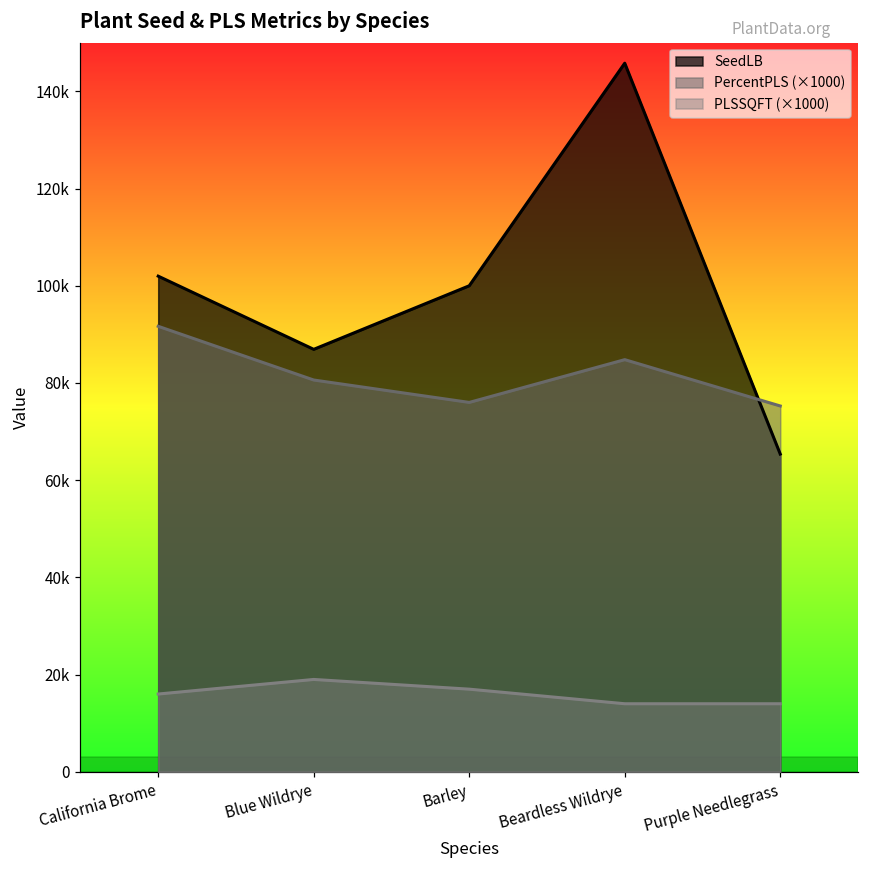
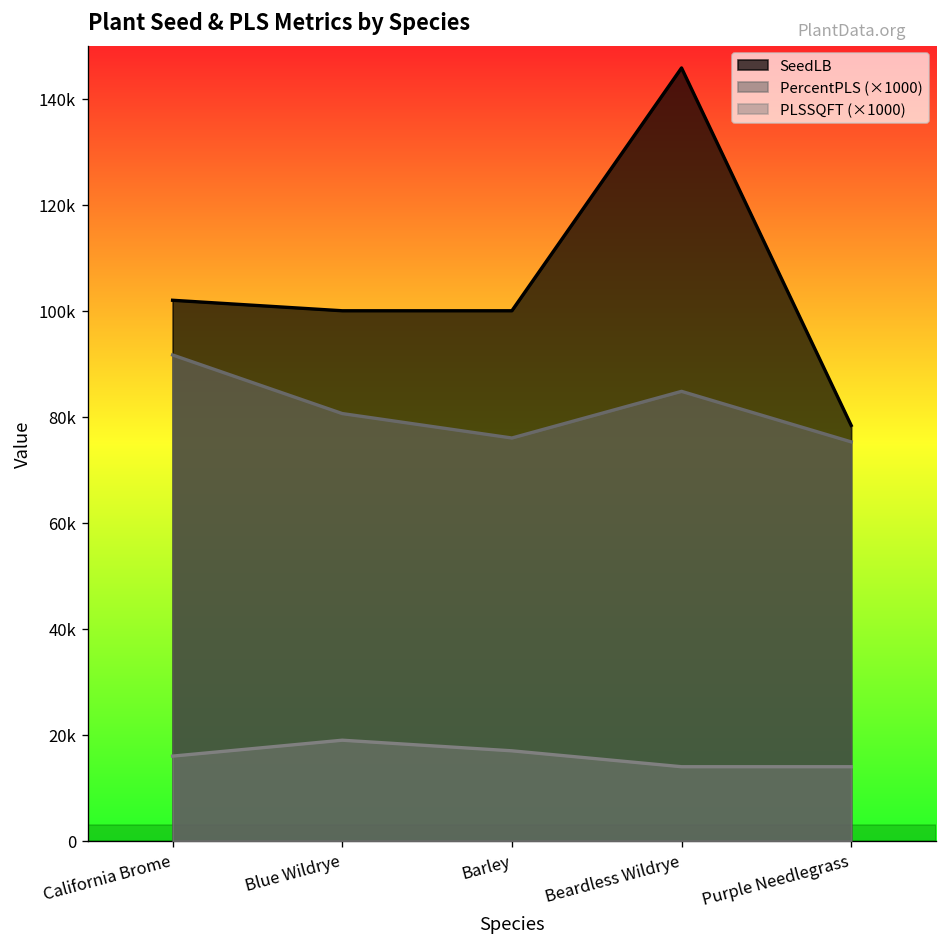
SeedLB, Blue Wildrye: 87000 -> 100000
SeedLB, Purple Needlegrass: 65000 -> 78000
